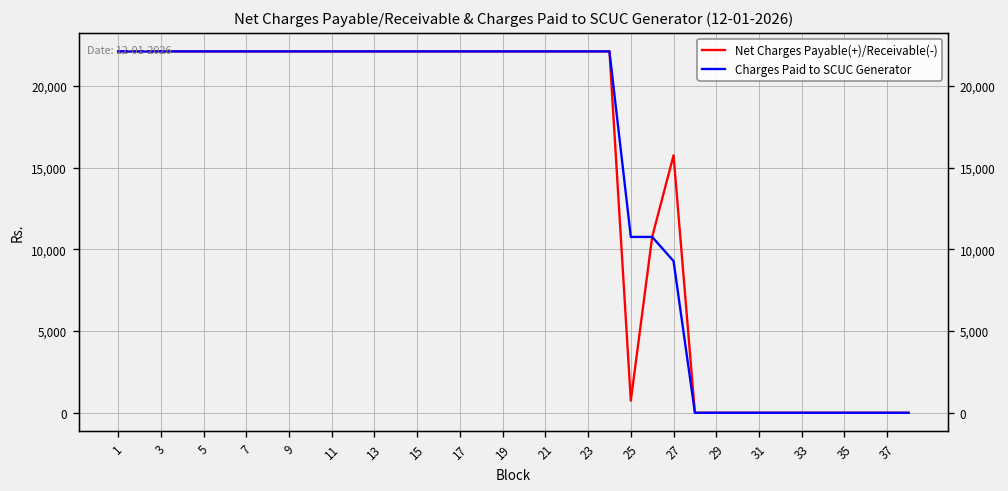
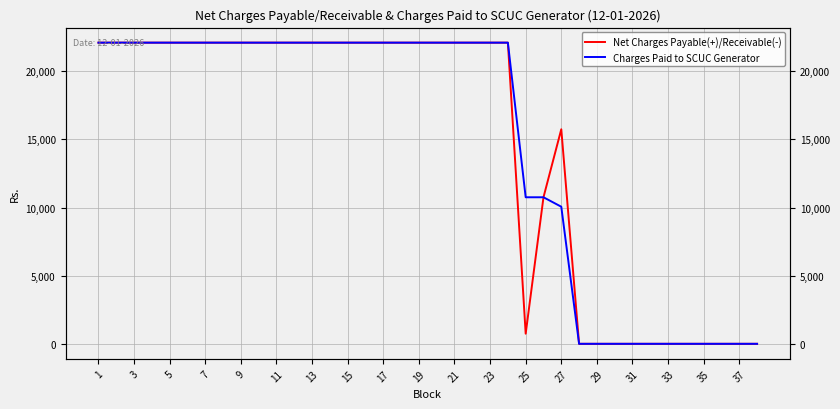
Charges Paid to SCUC Generator, 27: 9,300 -> 10,100
